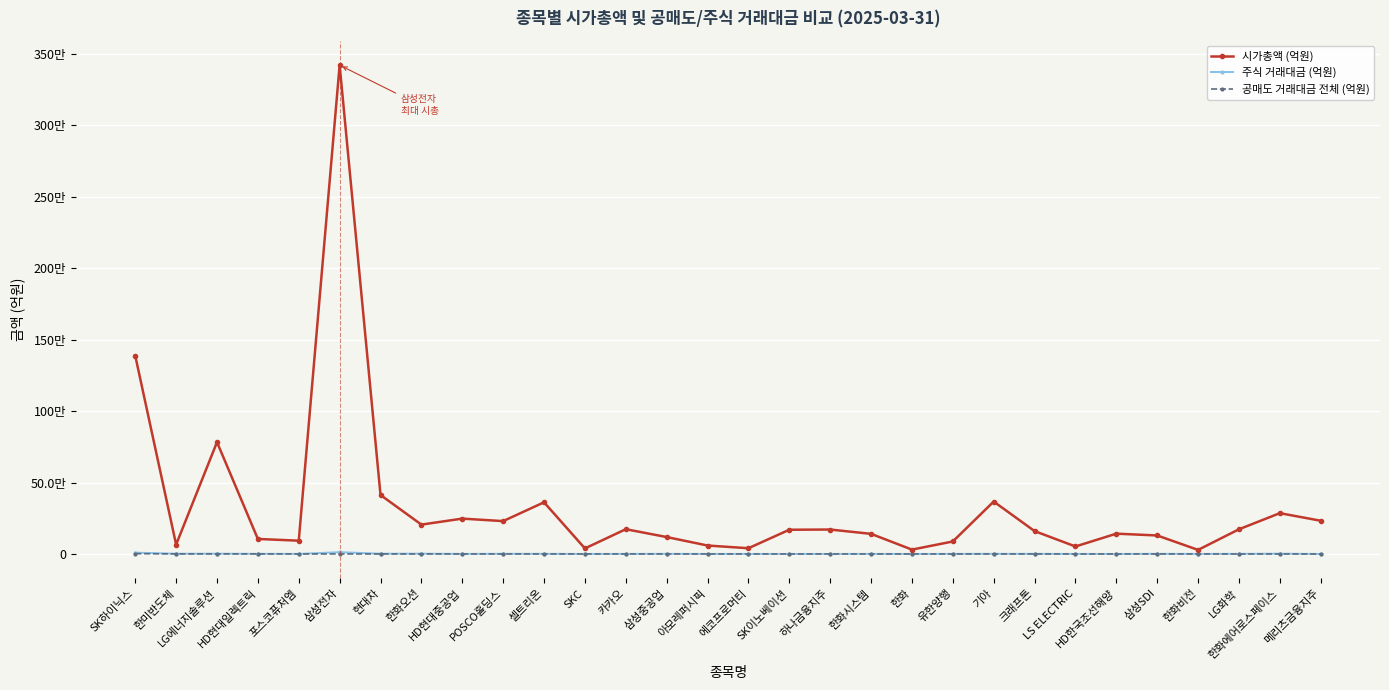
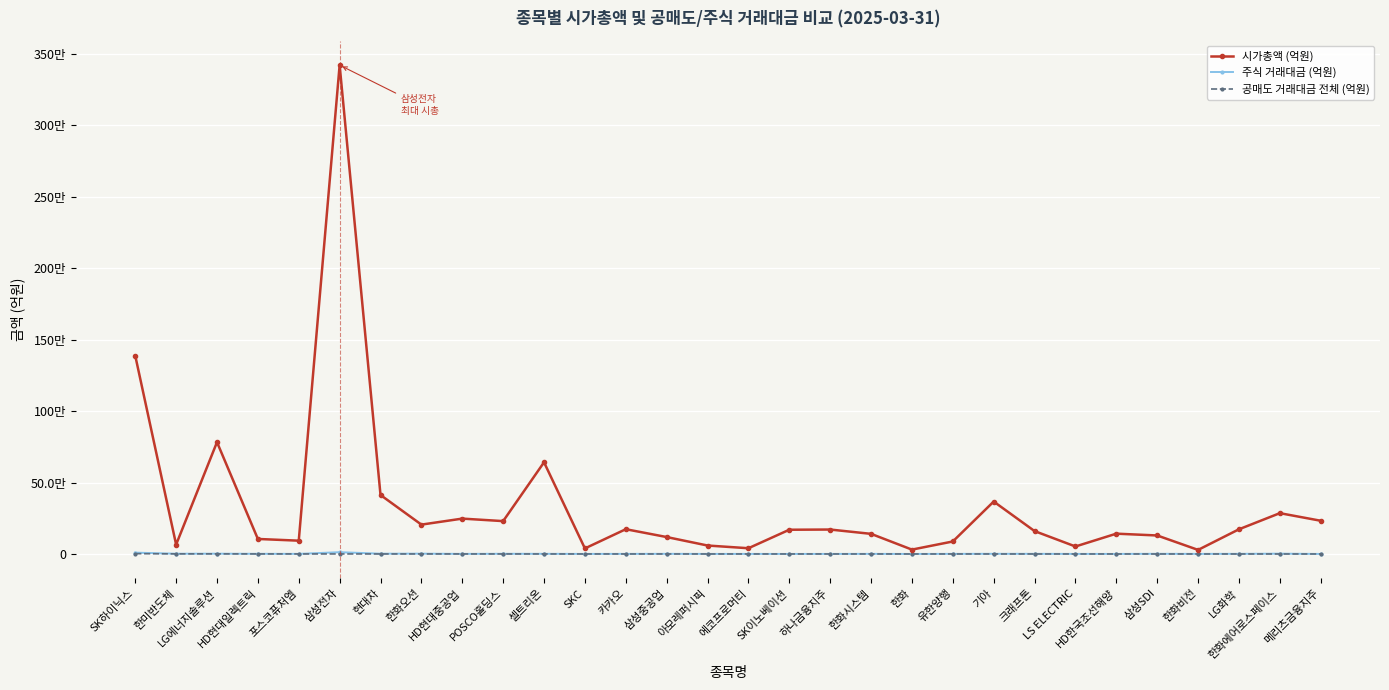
시가총액 (억원), 셀트리온: 36만 -> 64만
